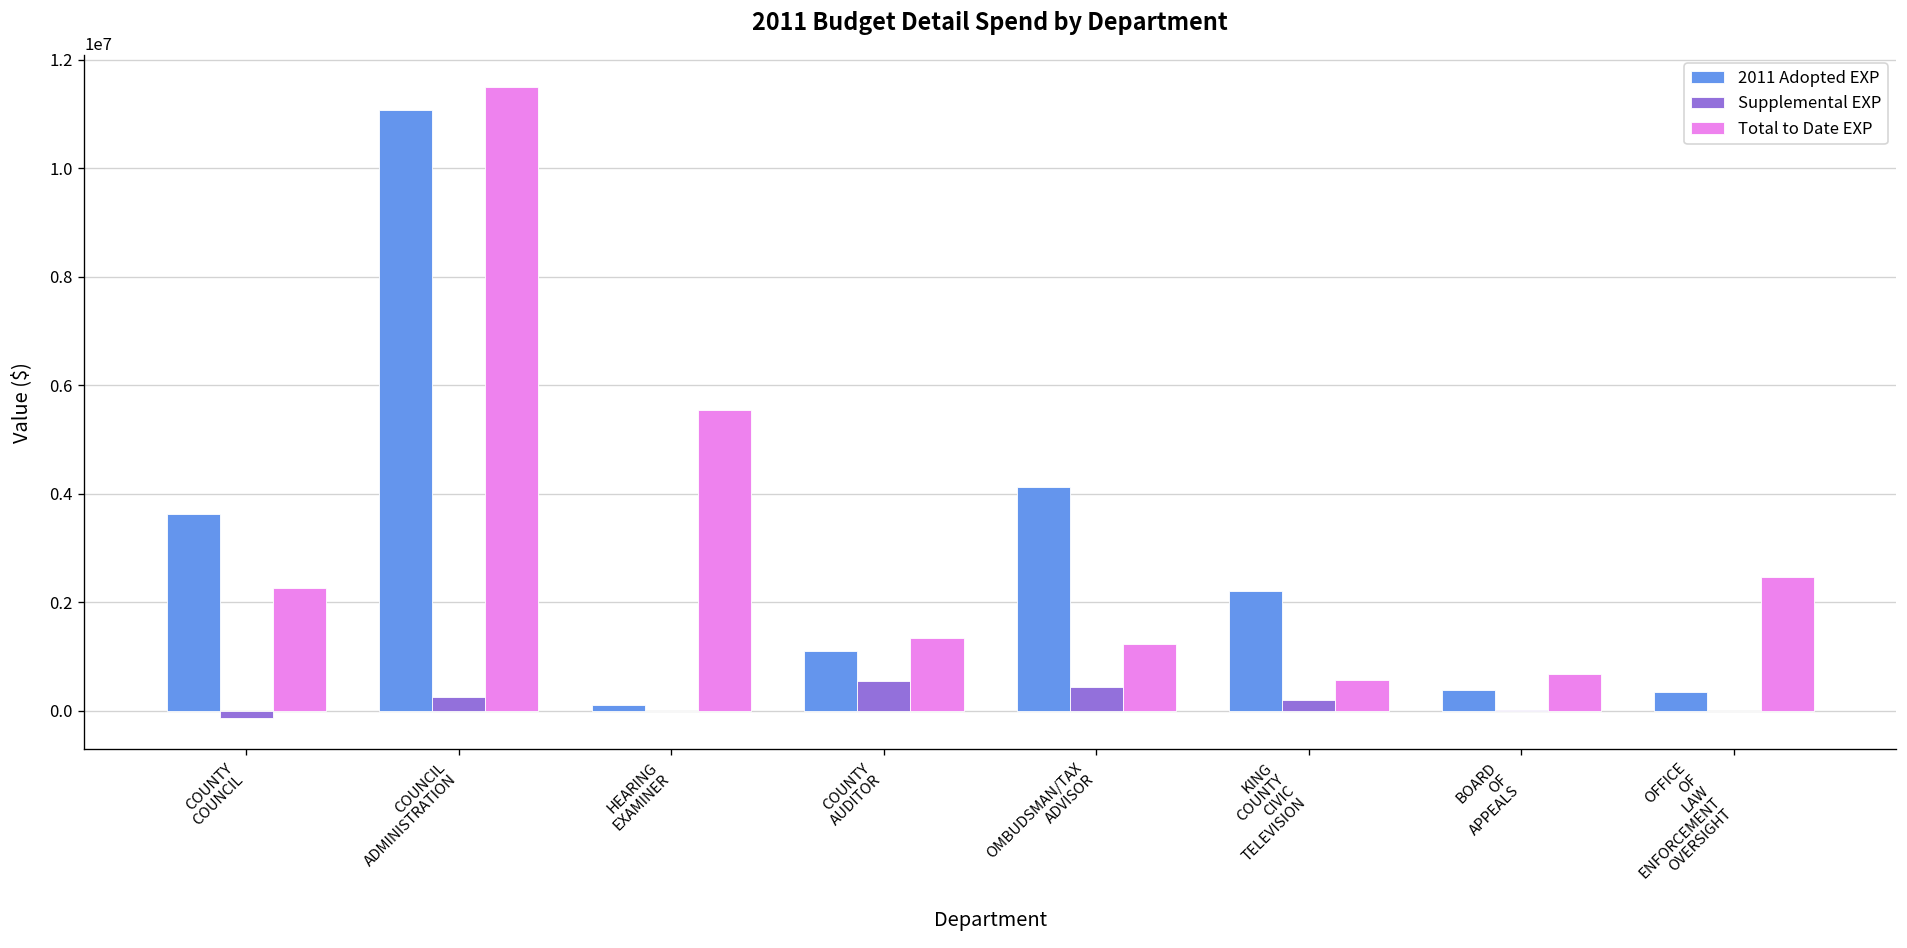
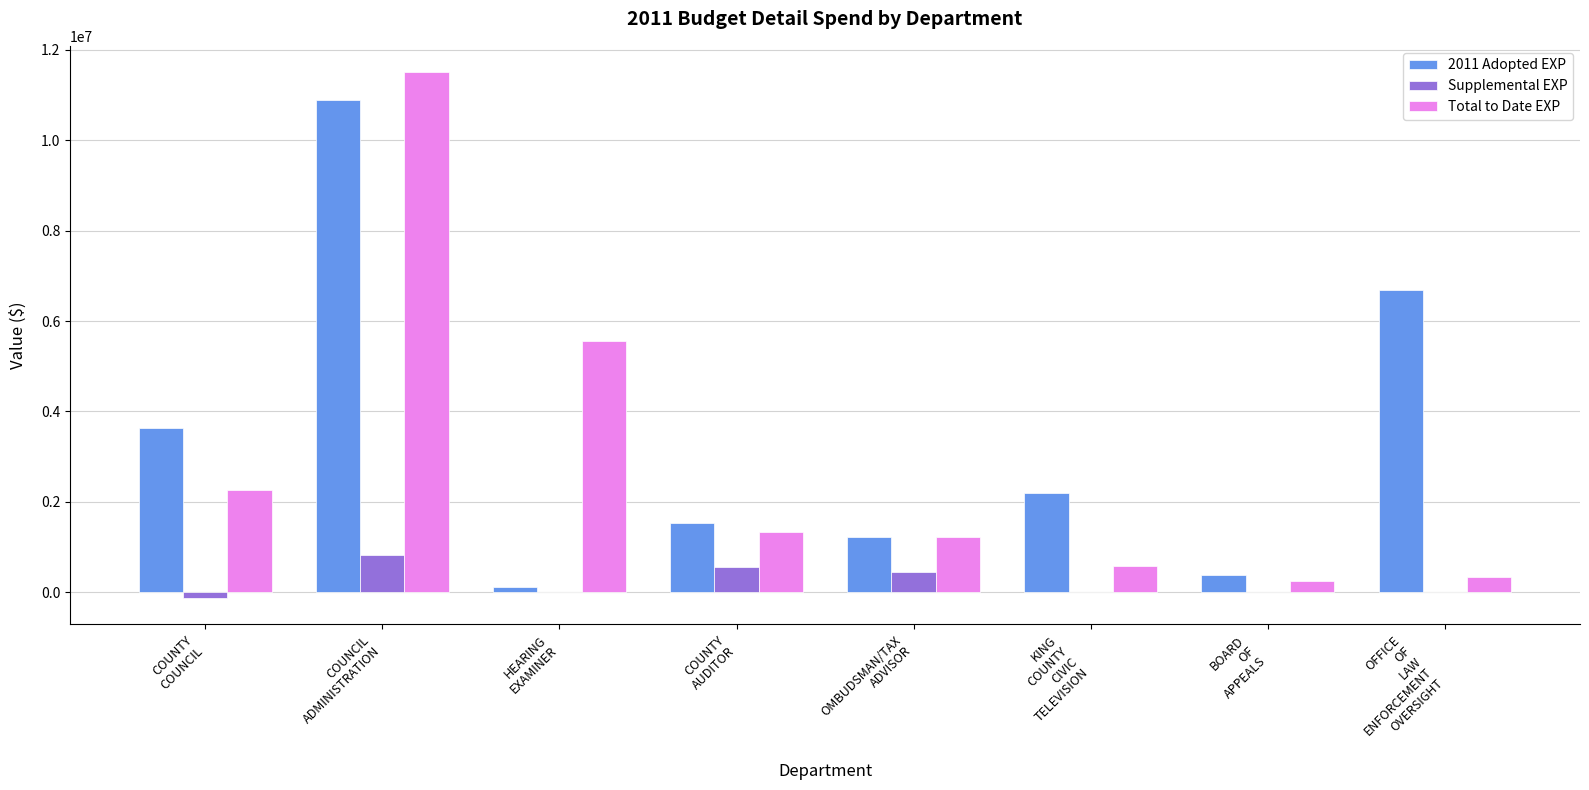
2011 Adopted EXP, COUNCIL ADMINISTRATION: 11100000 -> 10900000
Supplemental EXP, COUNCIL ADMINISTRATION: 200000 -> 800000
2011 Adopted EXP, COUNTY AUDITOR: 1100000 -> 1500000
2011 Adopted EXP, OMBUDSMAN/TAX ADVISOR: 4100000 -> 1200000
Supplemental EXP, KING COUNTY CIVIC TELEVISION: 200000 -> 0
Total to Date EXP, BOARD OF APPEALS: 700000 -> 200000
2011 Adopted EXP, OFFICE OF LAW ENFORCEMENT OVERSIGHT: 300000 -> 6700000
Total to Date EXP, OFFICE OF LAW ENFORCEMENT OVERSIGHT: 2500000 -> 300000
